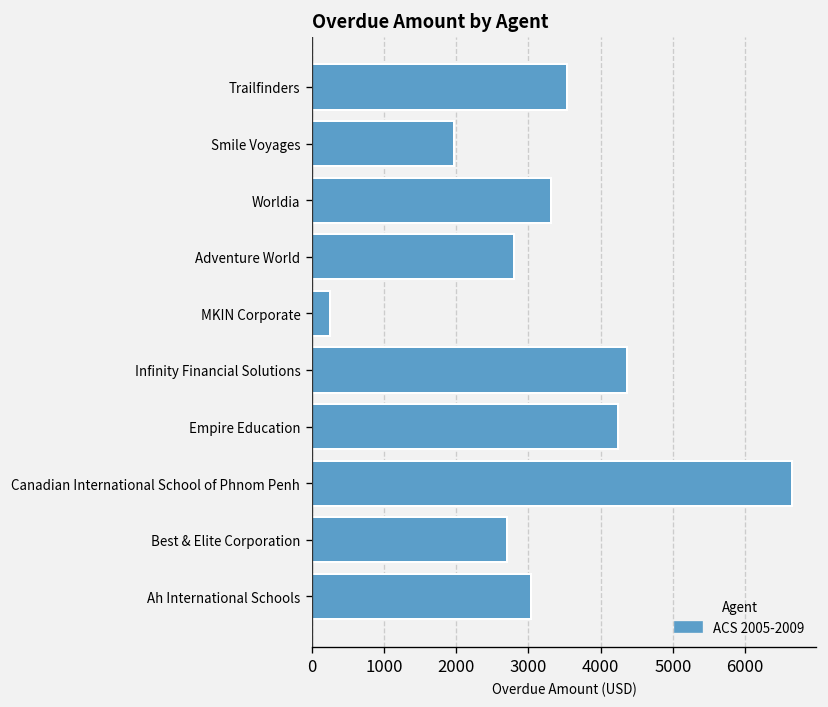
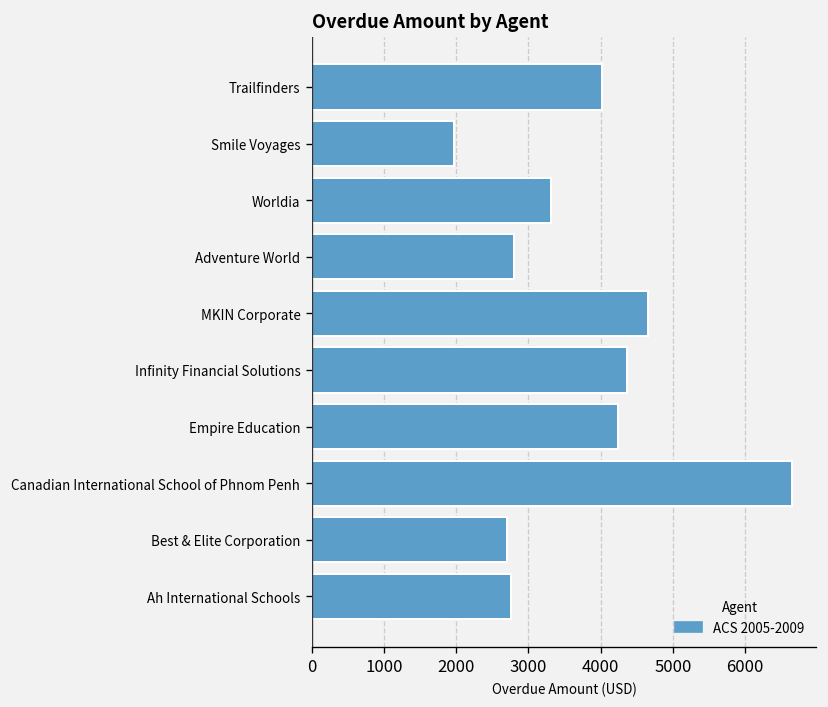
Trailfinders: 3500 -> 4000
MKIN Corporate: 300 -> 4700
Ah International Schools: 3000 -> 2800
